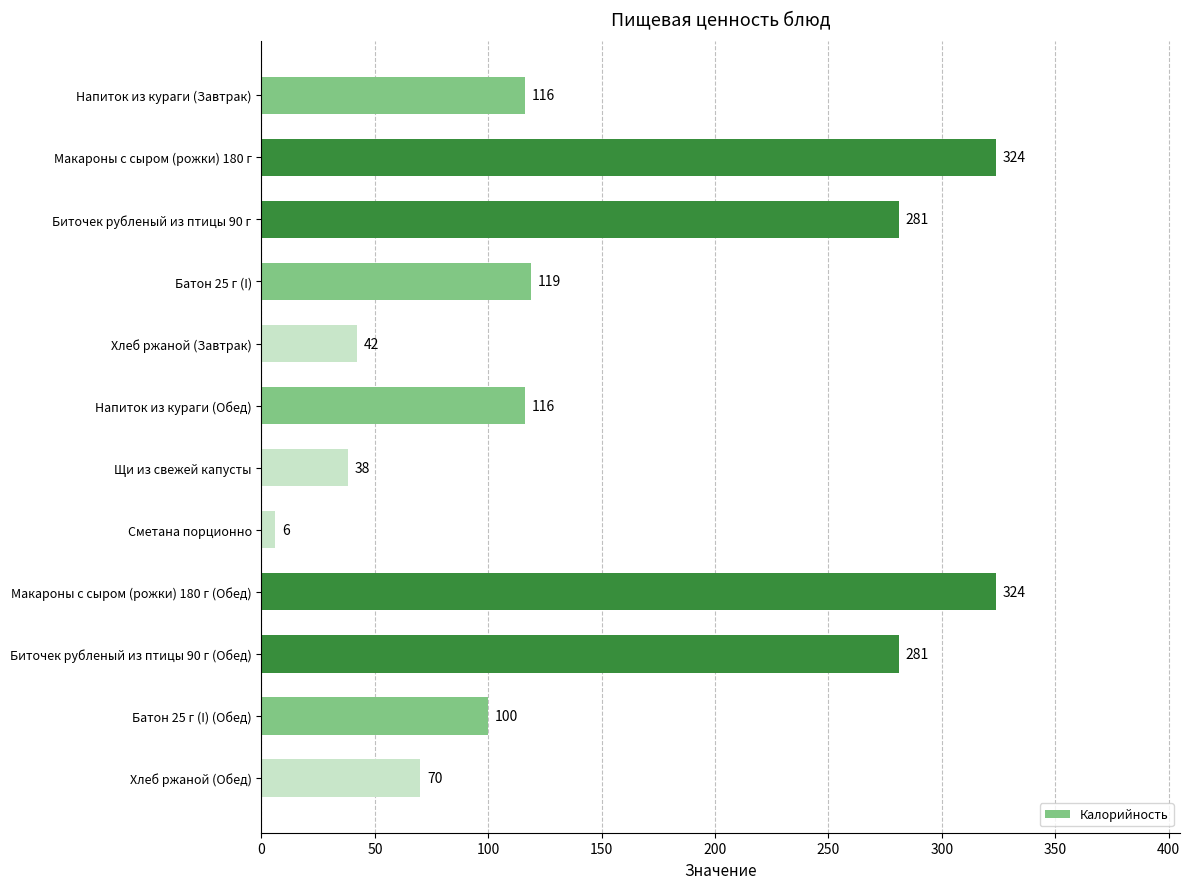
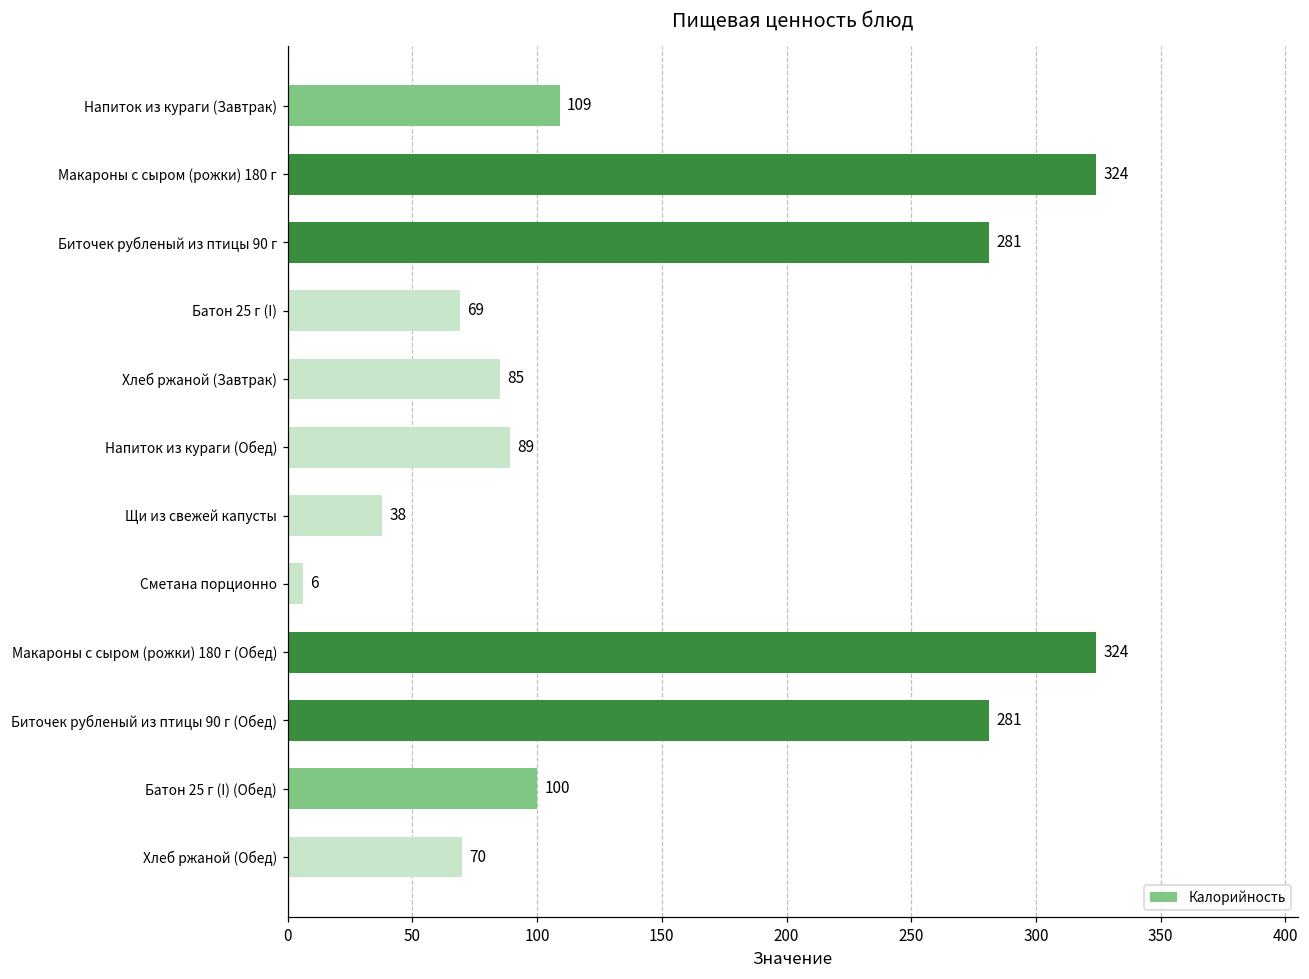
Напиток из кураги (Завтрак): 116 -> 109
Батон 25 г (I): 119 -> 69
Хлеб ржаной (Завтрак): 42 -> 85
Напиток из кураги (Обед): 116 -> 89
